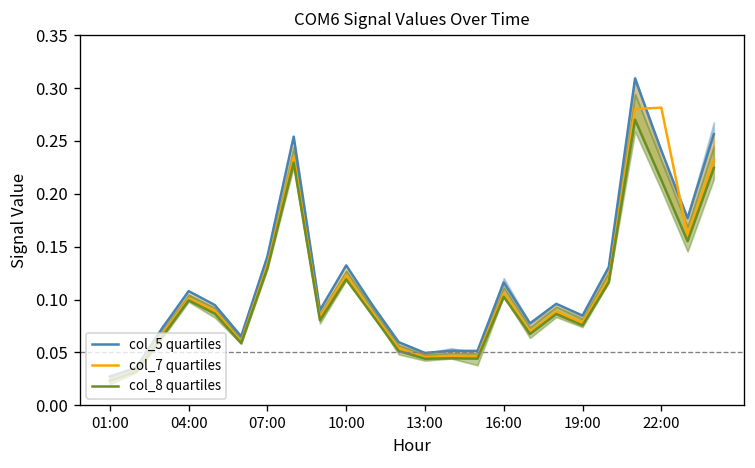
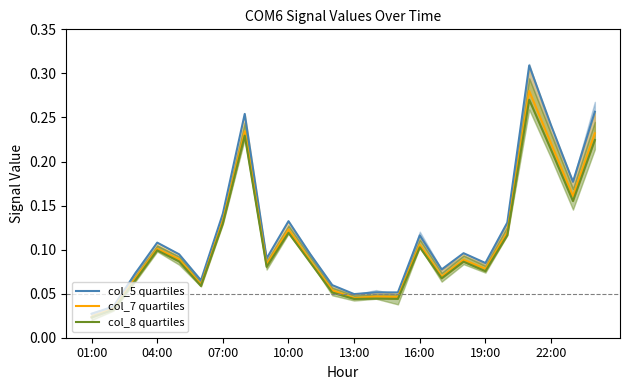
col_7 quartiles, 22:00: 0.28 -> 0.22
